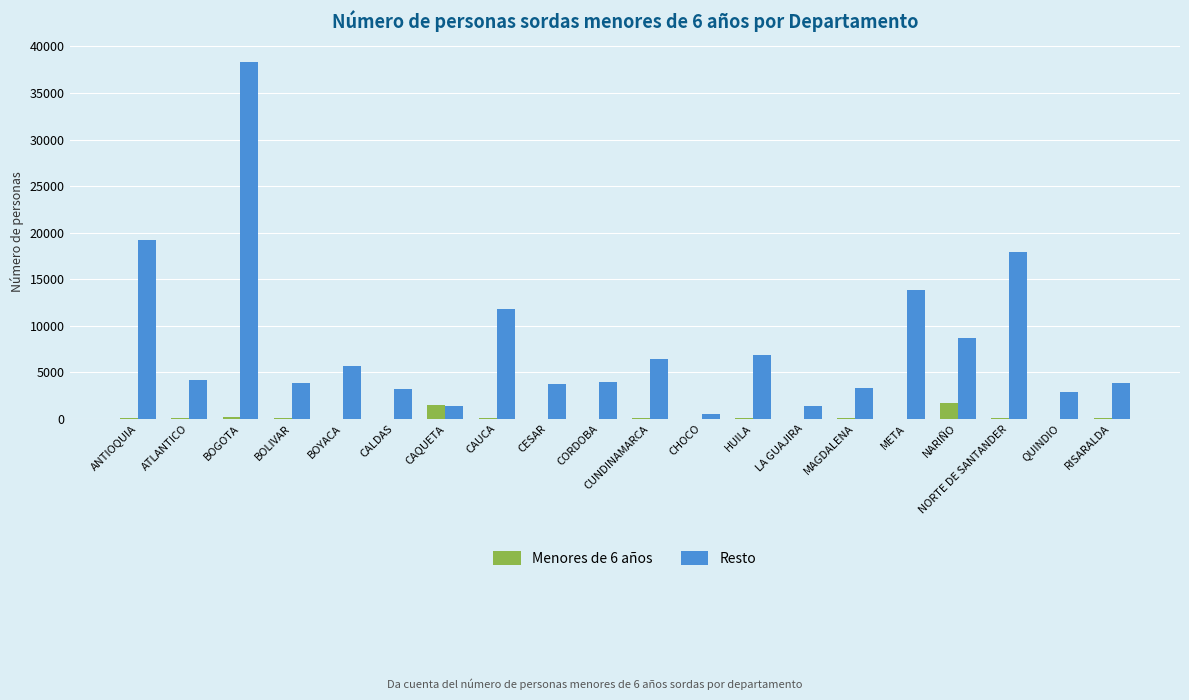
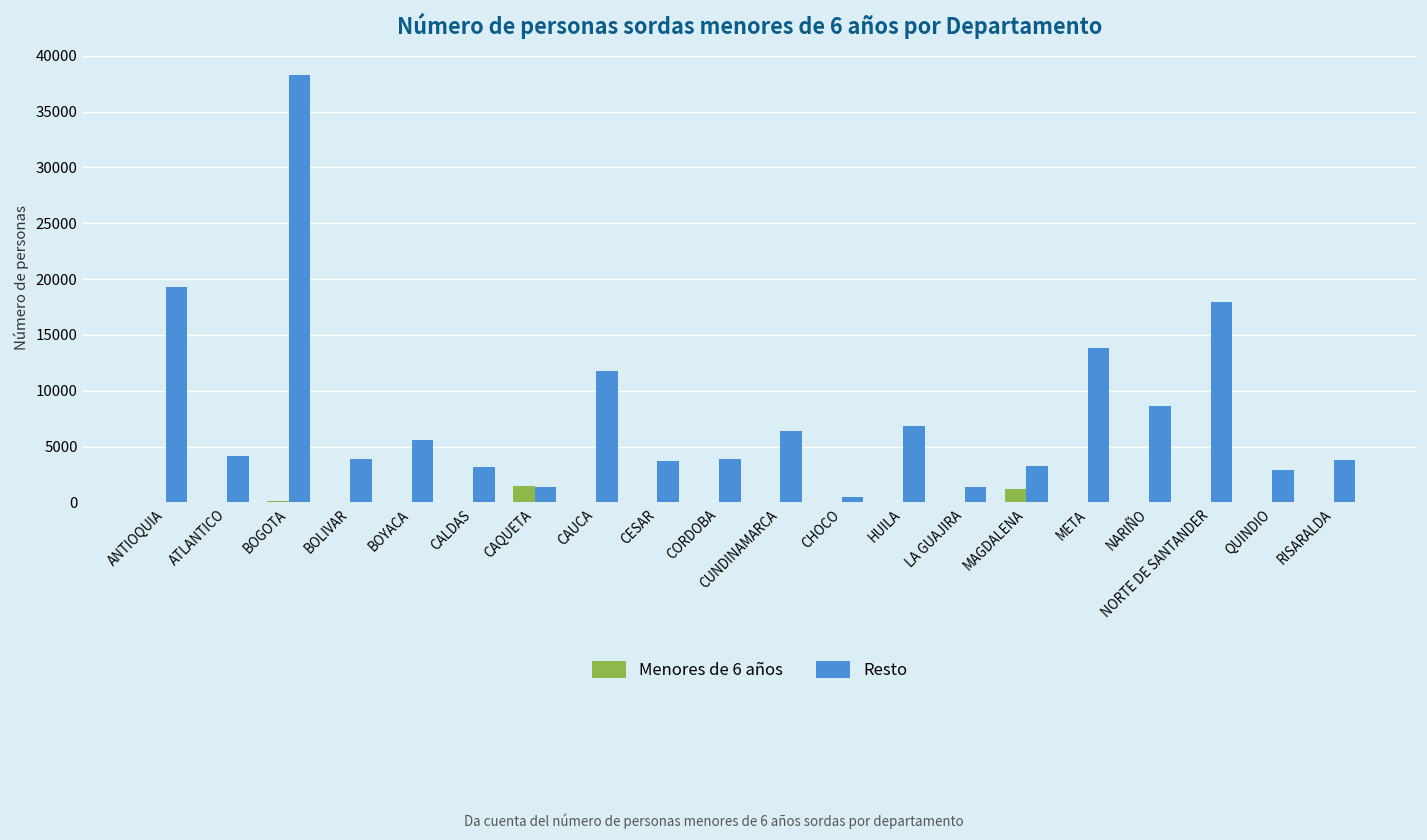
Menores de 6 años, MAGDALENA: 0 -> 1000
Menores de 6 años, NARIÑO: 2000 -> 0
